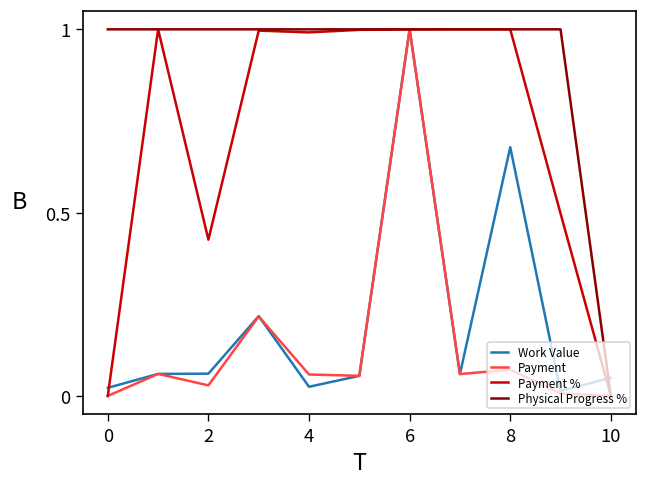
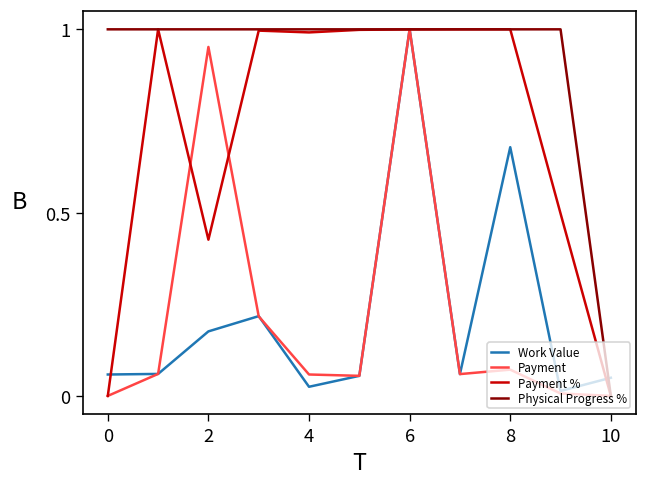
Work Value, 0: 0.02 -> 0.06
Work Value, 2: 0.06 -> 0.18
Payment, 2: 0.03 -> 0.95
